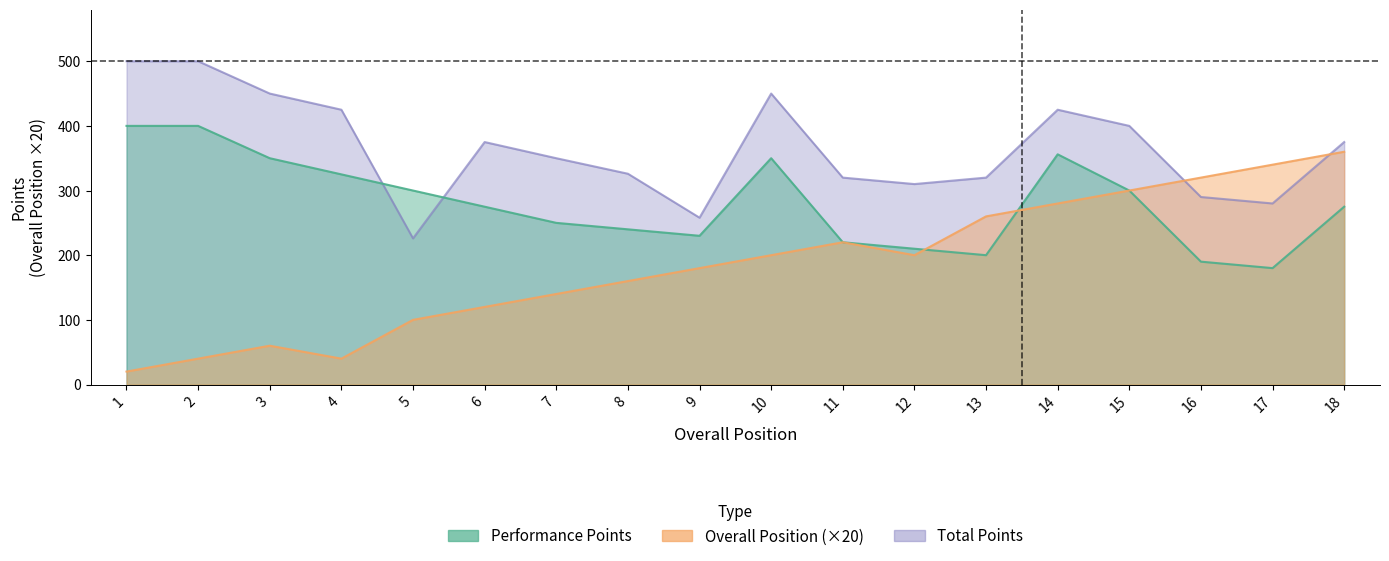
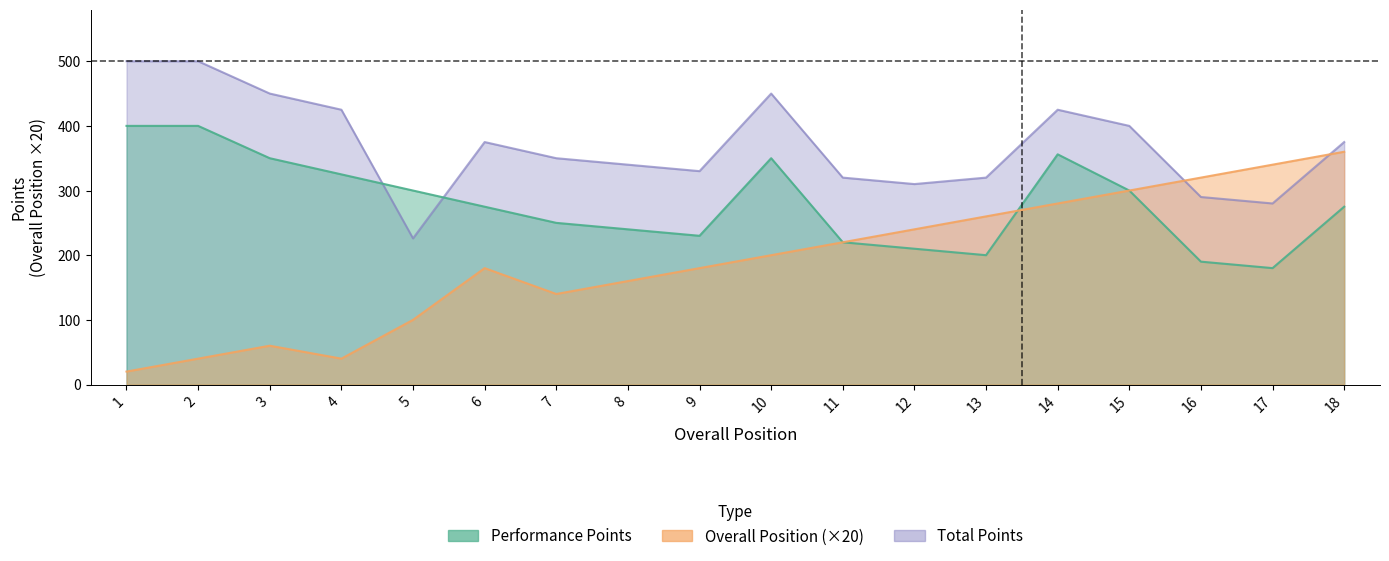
Overall Position (×20), 6: 120 -> 180
Total Points, 8: 330 -> 340
Total Points, 9: 260 -> 330
Overall Position (×20), 12: 200 -> 240
